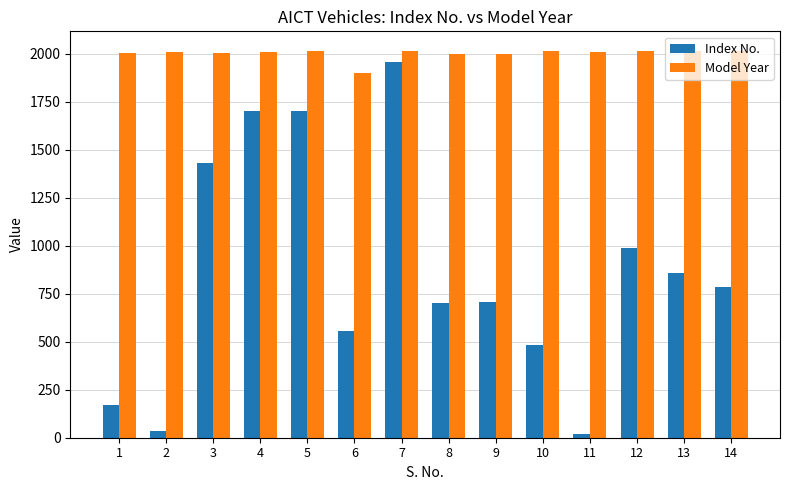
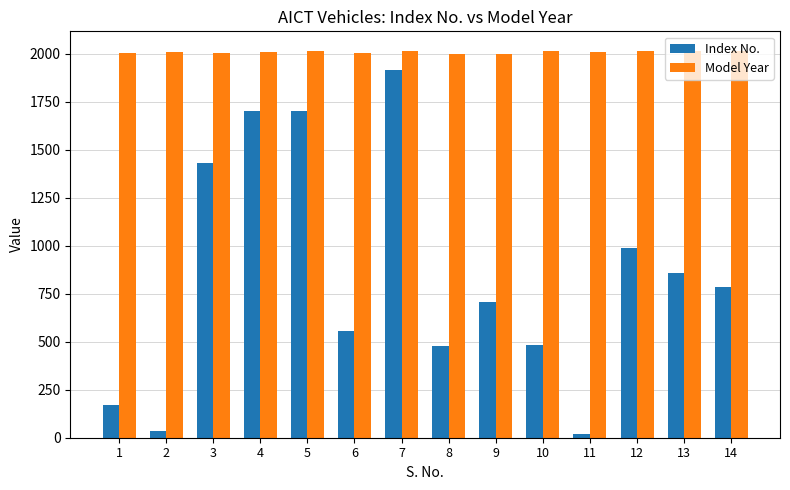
Model Year, 6: 1900 -> 2000
Index No., 7: 1960 -> 1910
Index No., 8: 700 -> 480
